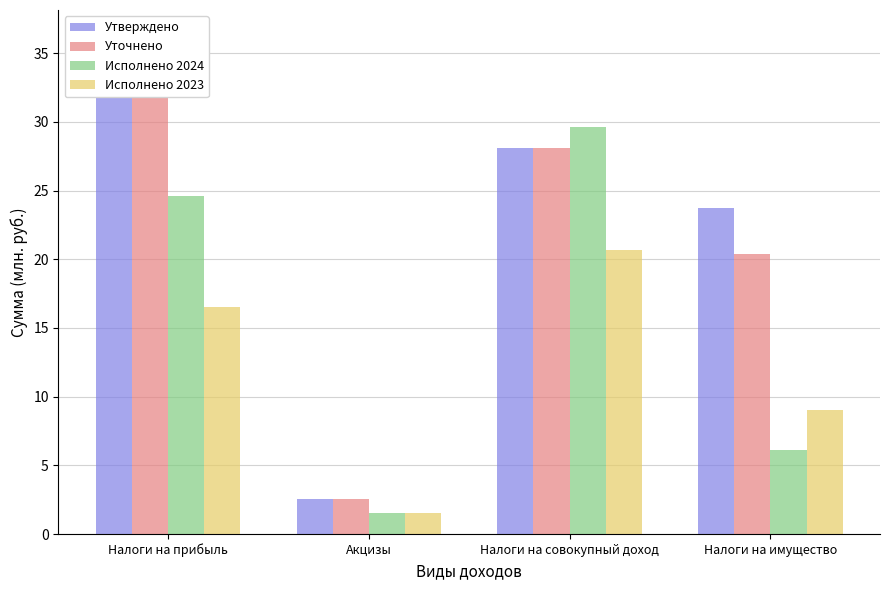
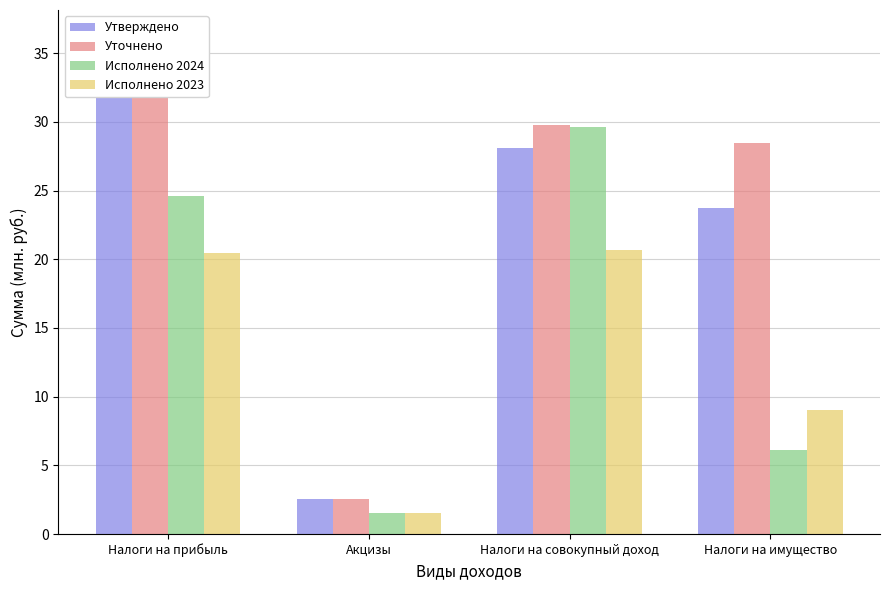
Исполнено 2023, Налоги на прибыль: 16.5 -> 20.5
Уточнено, Налоги на совокупный доход: 28.1 -> 29.8
Уточнено, Налоги на имущество: 20.4 -> 28.4
